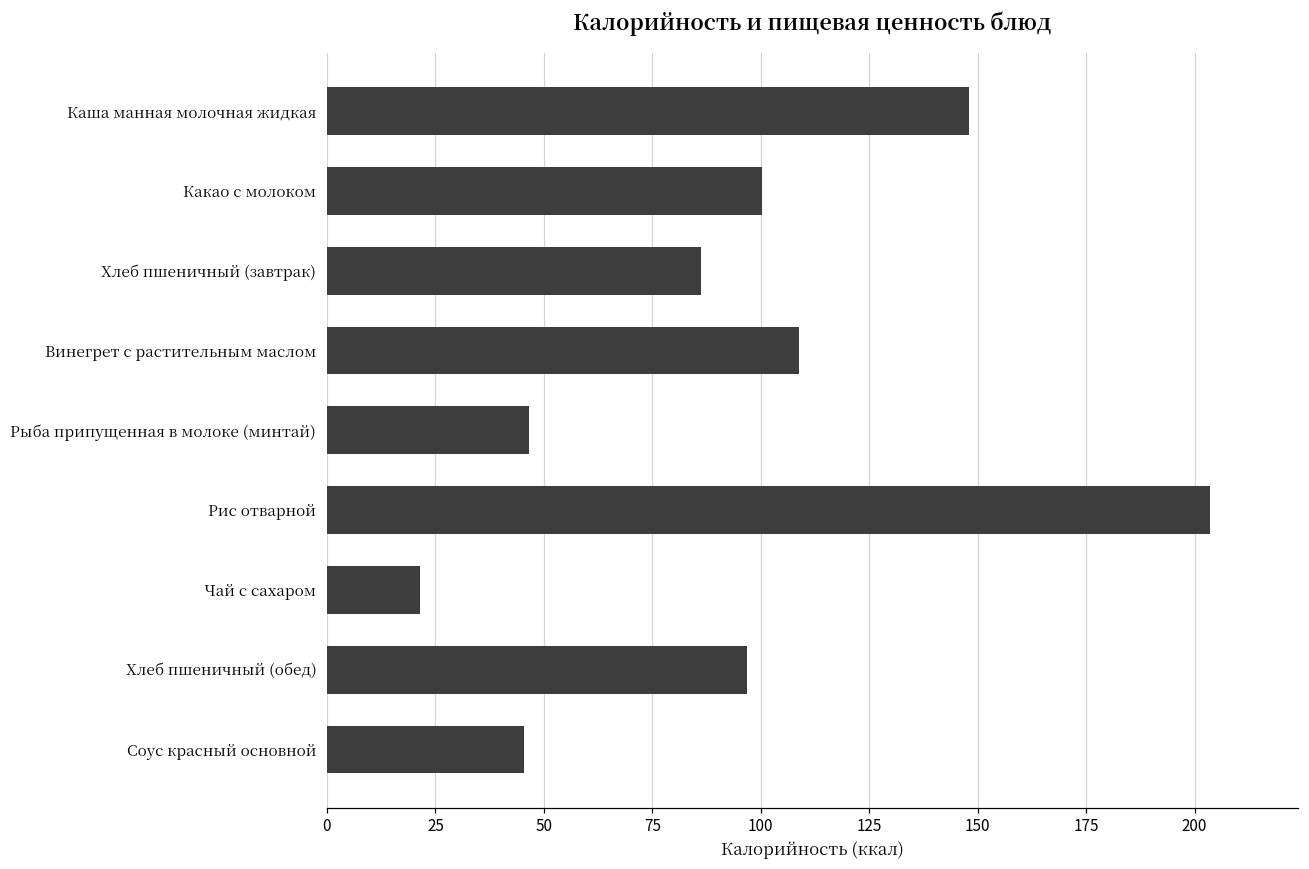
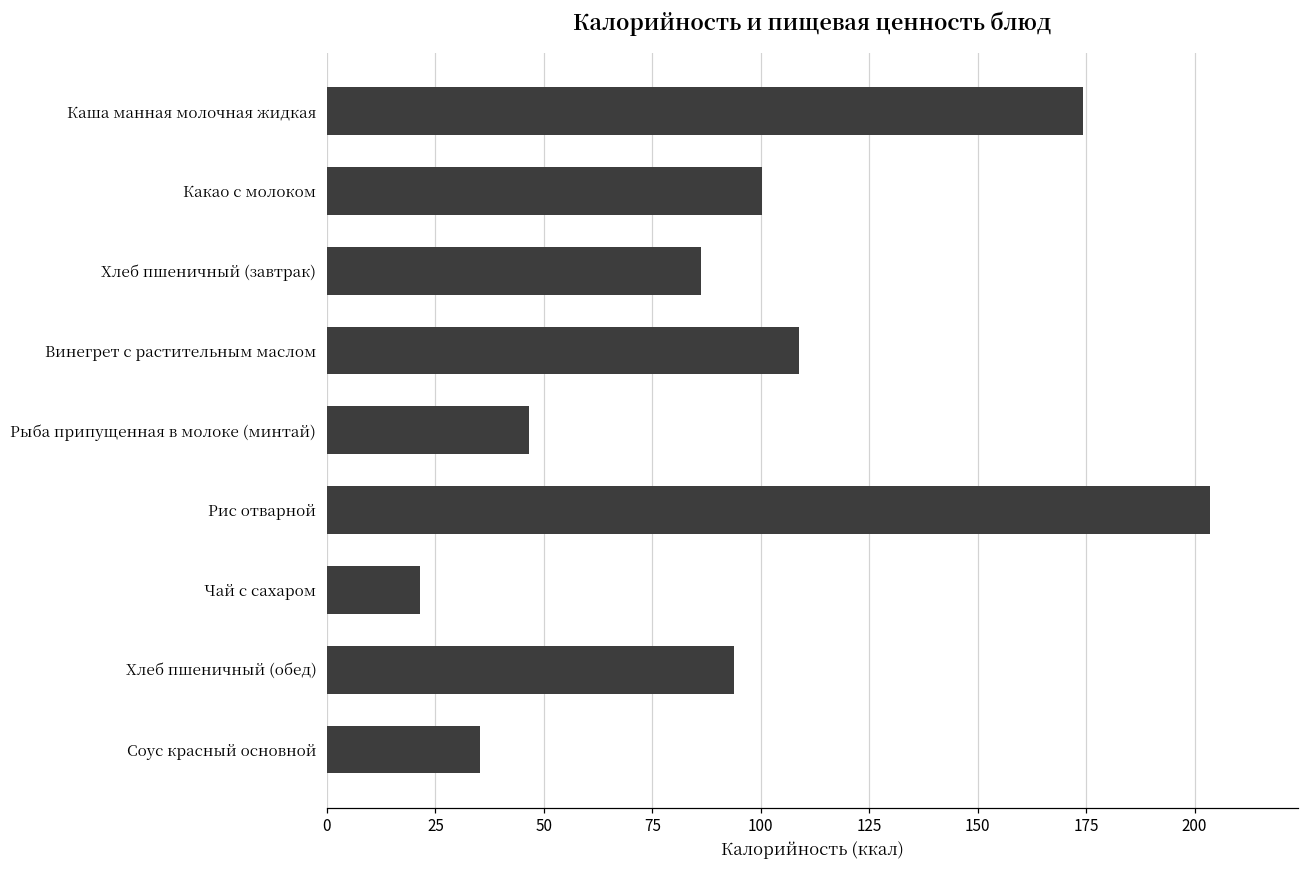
Каша манная молочная жидкая: 148 -> 174
Хлеб пшеничный (обед): 97 -> 94
Соус красный основной: 46 -> 35
